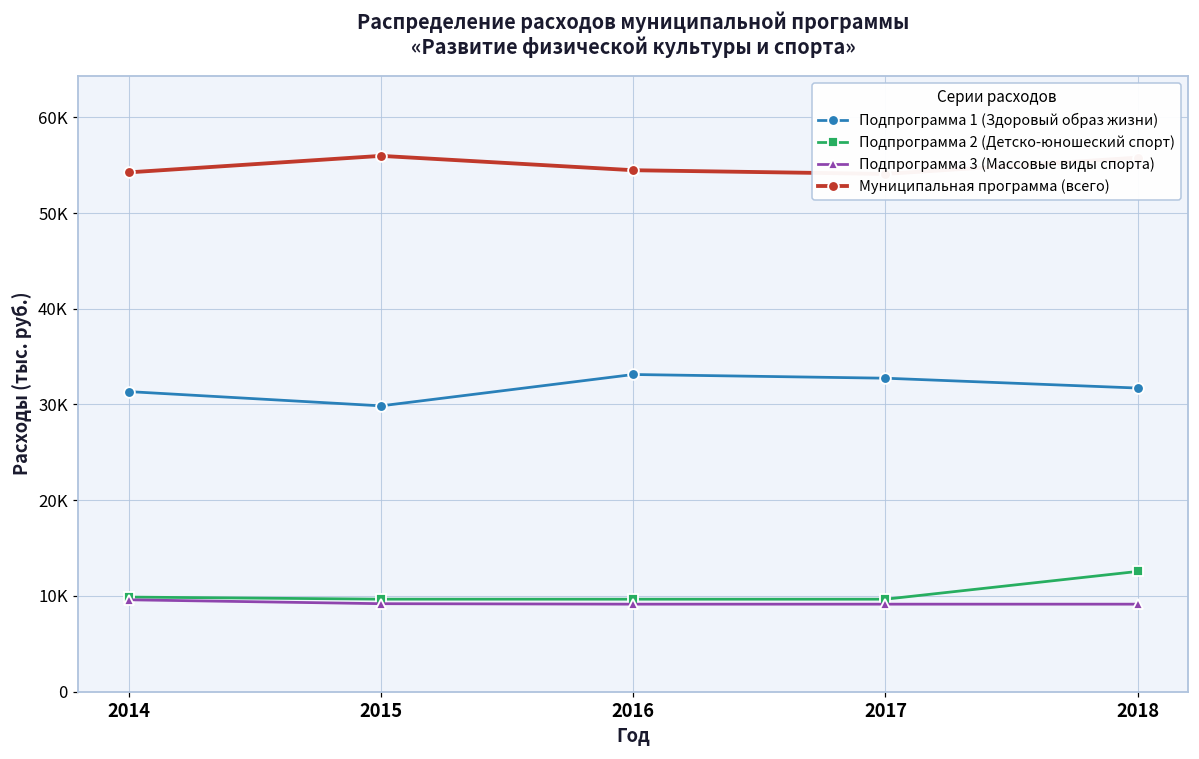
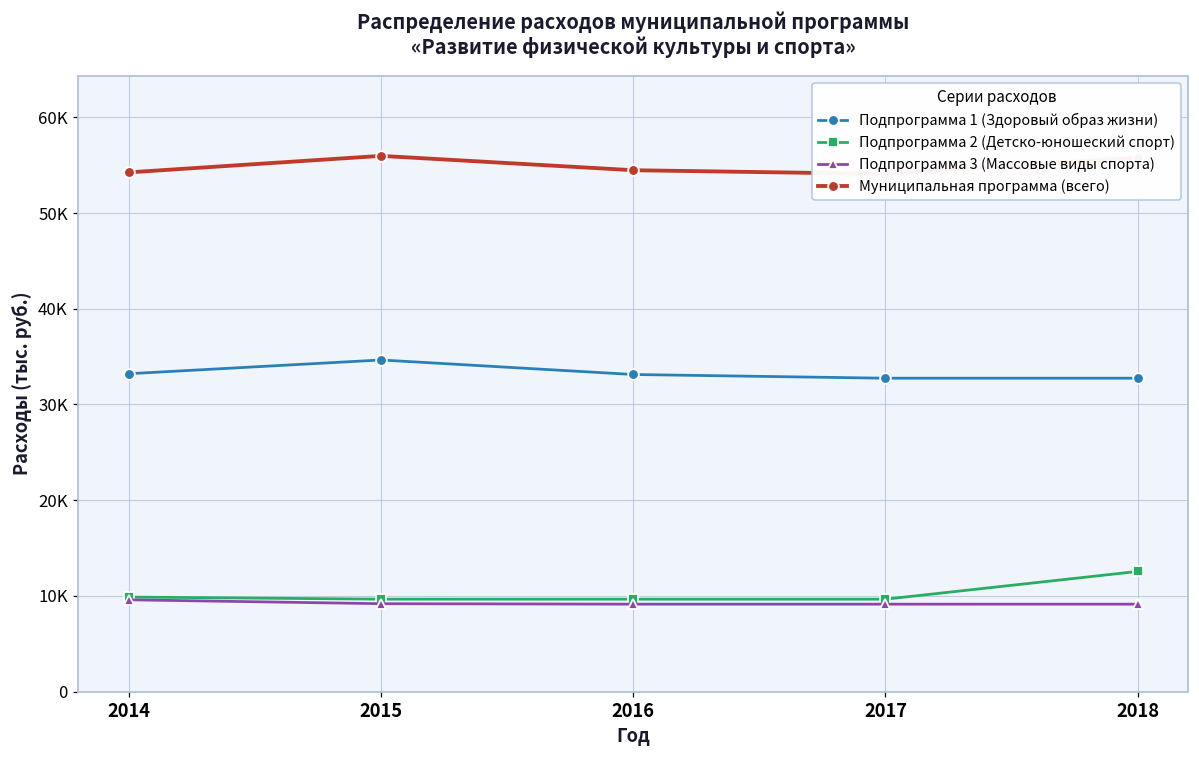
Подпрограмма 1 (Здоровый образ жизни), 2014: 31000 -> 33000
Подпрограмма 1 (Здоровый образ жизни), 2015: 30000 -> 35000
Подпрограмма 1 (Здоровый образ жизни), 2018: 32000 -> 33000
